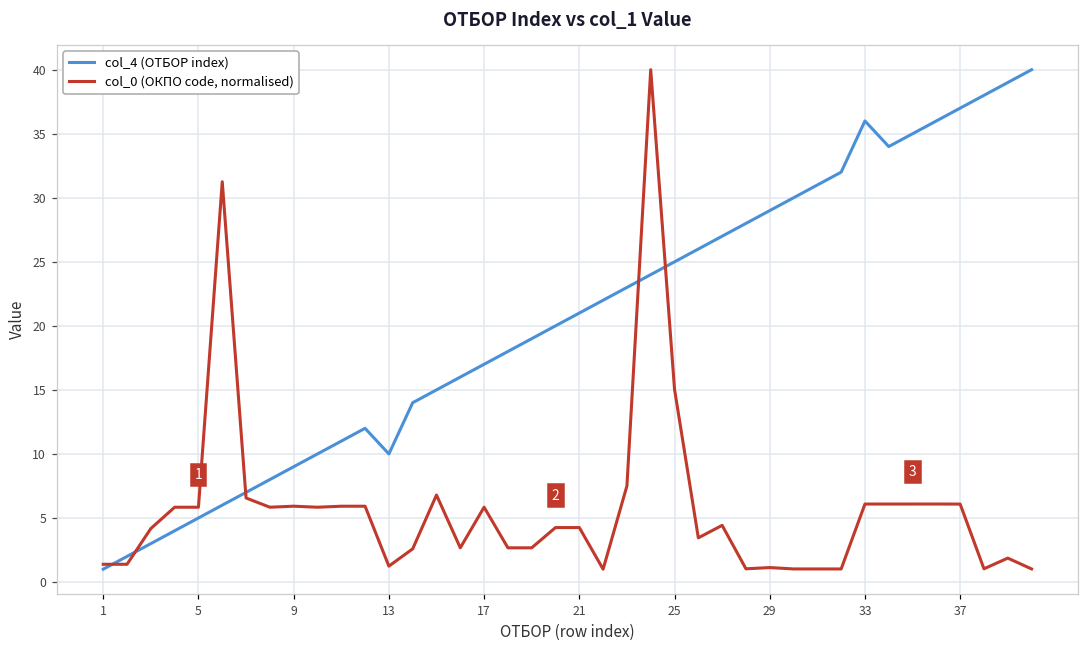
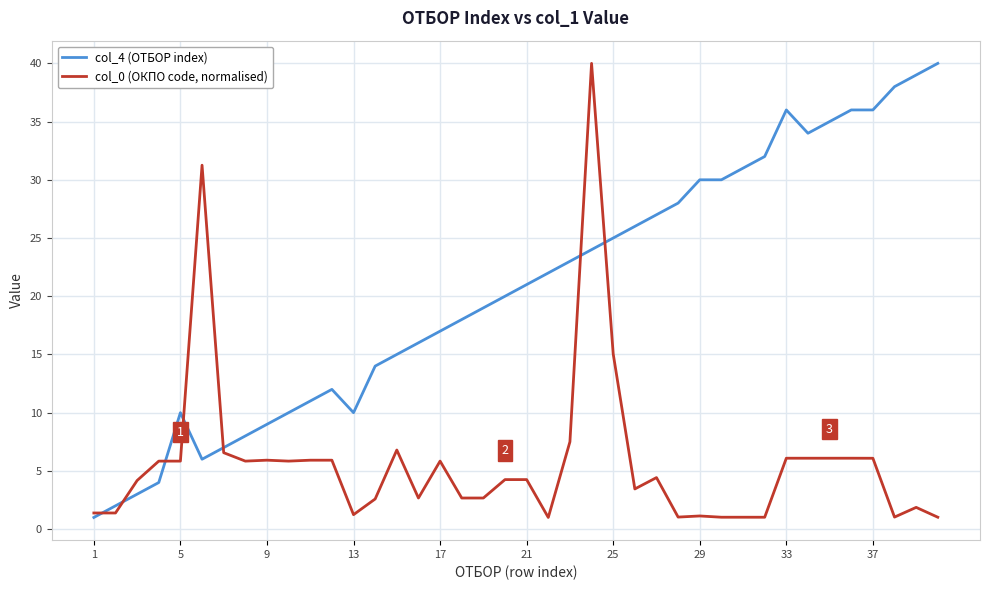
col_4 (ОТБОР index), 5: 5 -> 10
col_4 (ОТБОР index), 29: 29 -> 30
col_4 (ОТБОР index), 37: 37 -> 36
